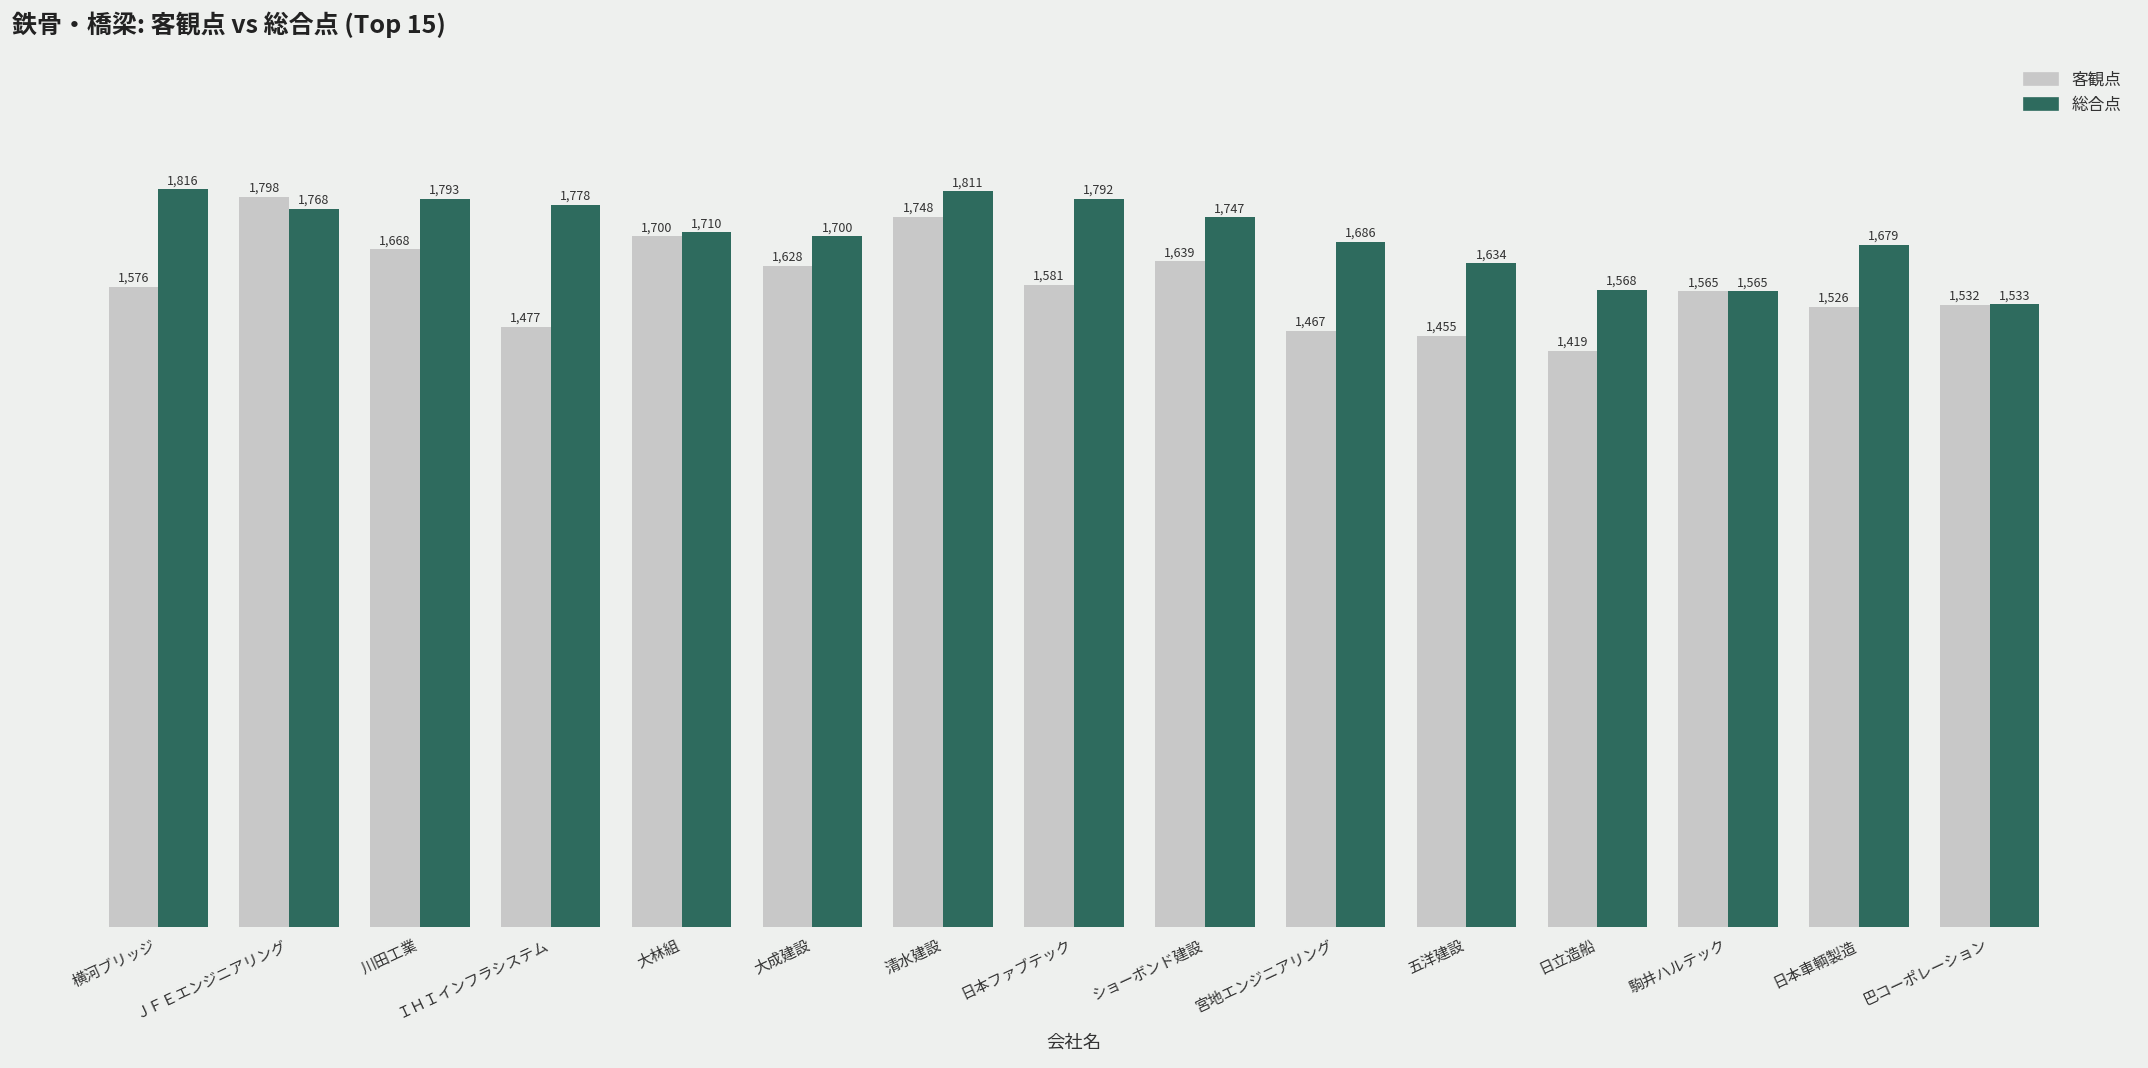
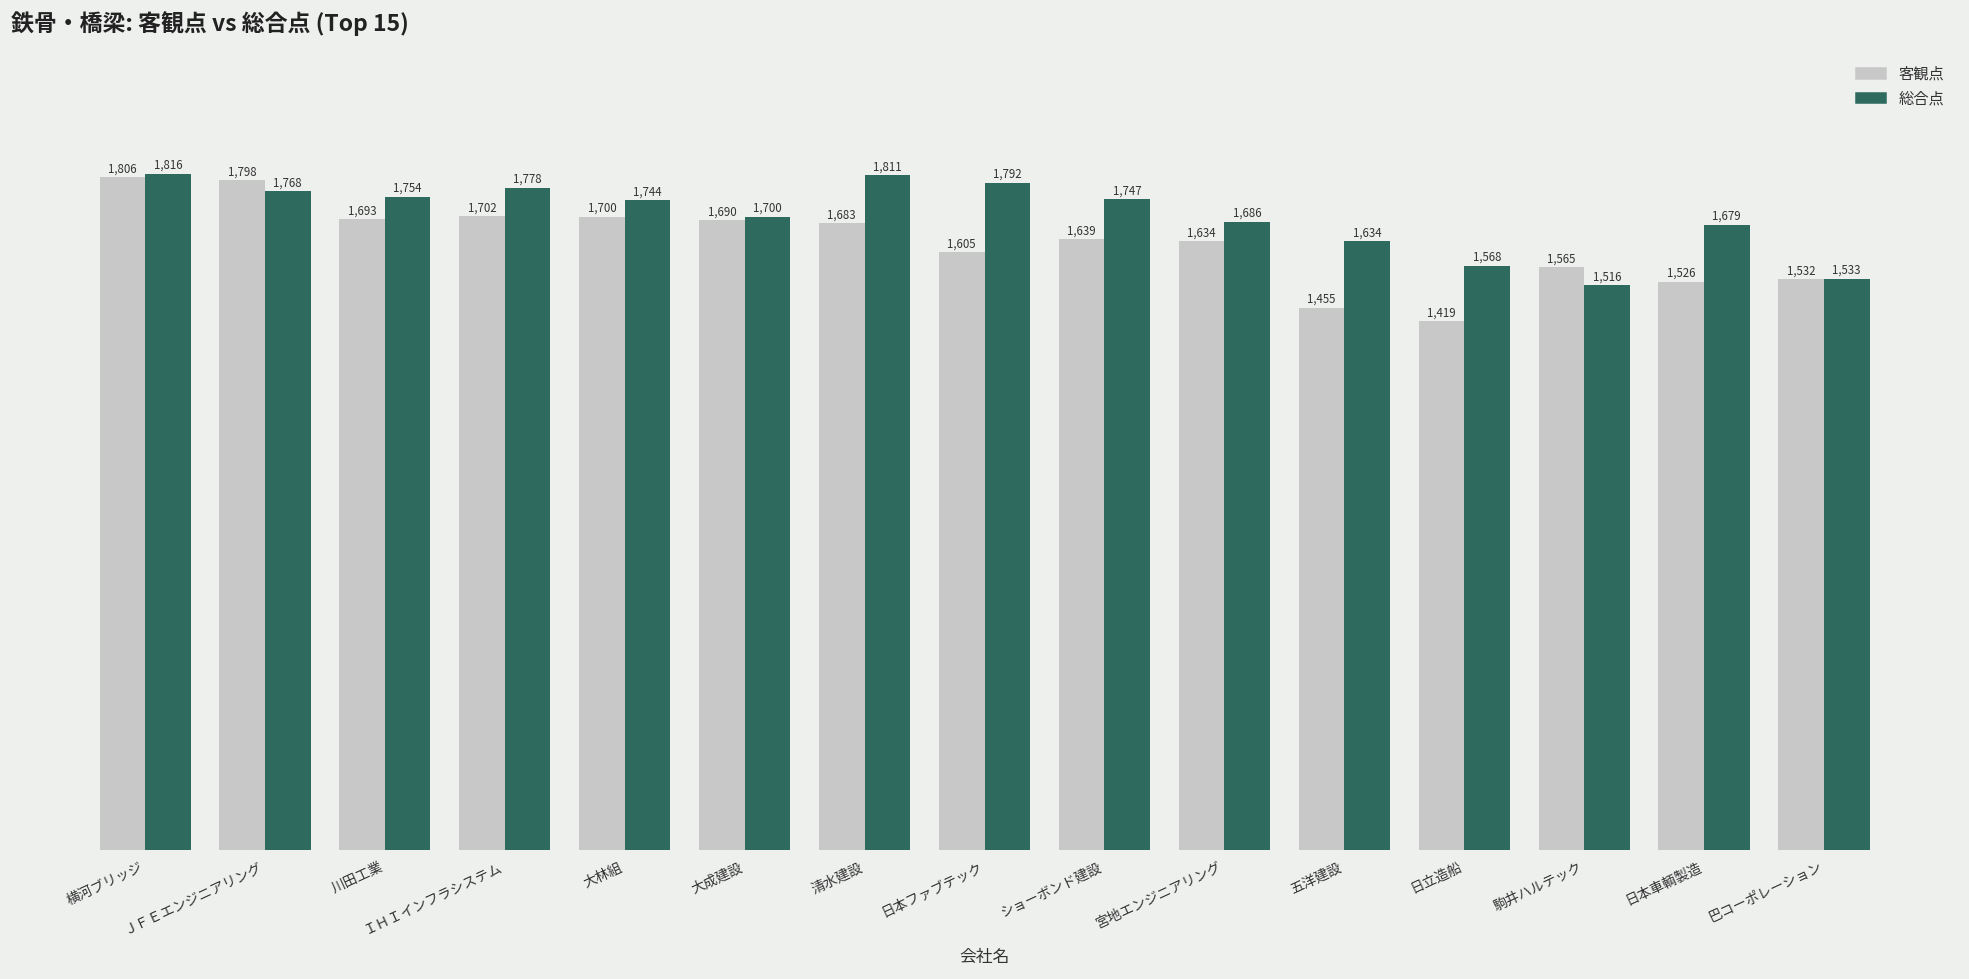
客観点, 横河ブリッジ: 1,576 -> 1,806
客観点, 川田工業: 1,668 -> 1,693
総合点, 川田工業: 1,793 -> 1,754
客観点, ＩＨＩインフラシステム: 1,477 -> 1,702
総合点, 大林組: 1,710 -> 1,744
客観点, 大成建設: 1,628 -> 1,690
客観点, 清水建設: 1,748 -> 1,683
客観点, 日本ファブテック: 1,581 -> 1,605
客観点, 宮地エンジニアリング: 1,467 -> 1,634
総合点, 駒井ハルテック: 1,565 -> 1,516
